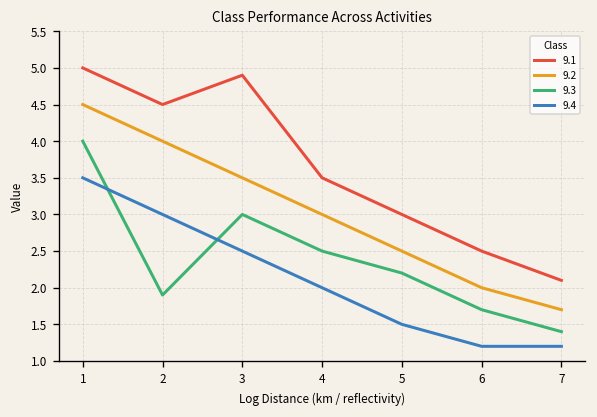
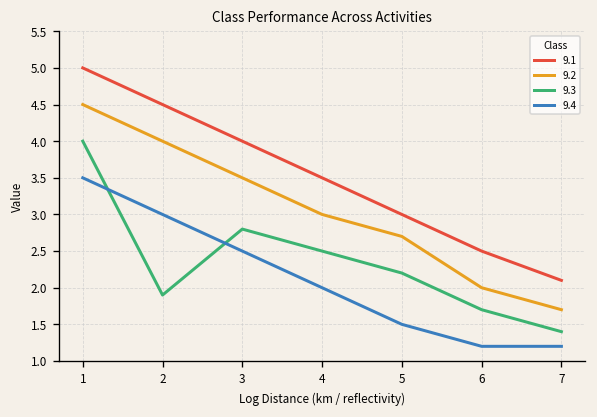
9.1, 3: 4.9 -> 4.0
9.3, 3: 3.0 -> 2.8
9.2, 5: 2.5 -> 2.7
